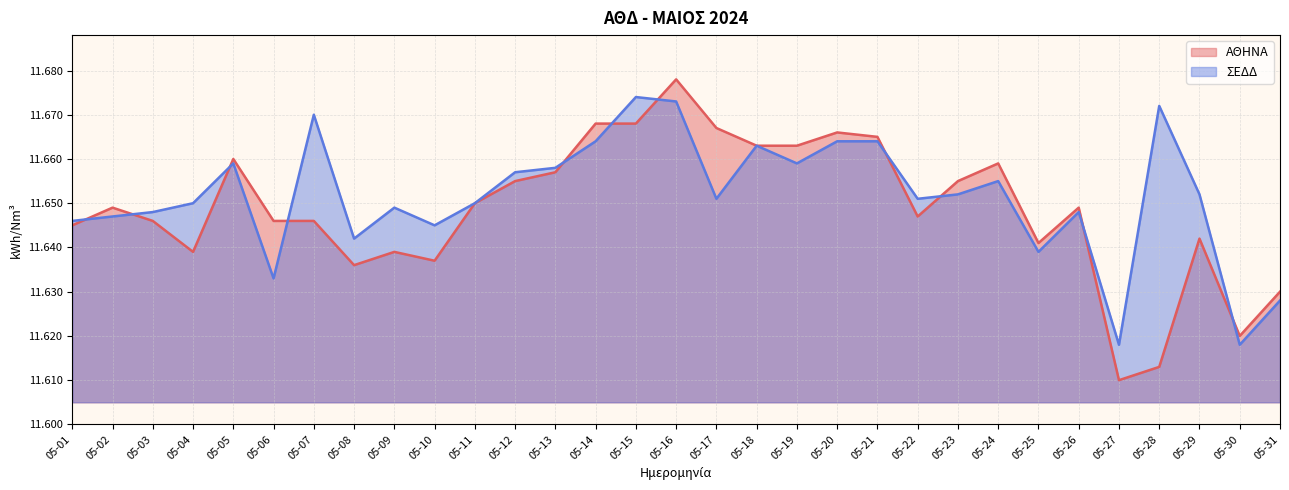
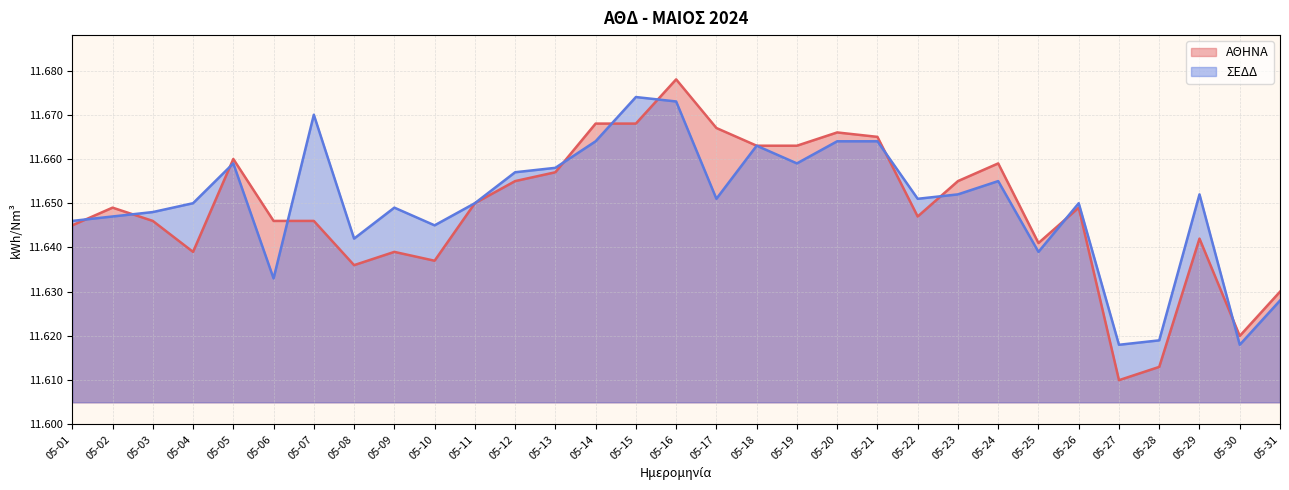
ΣΕΔΔ, 05-26: 11.648 -> 11.650
ΣΕΔΔ, 05-28: 11.672 -> 11.619
